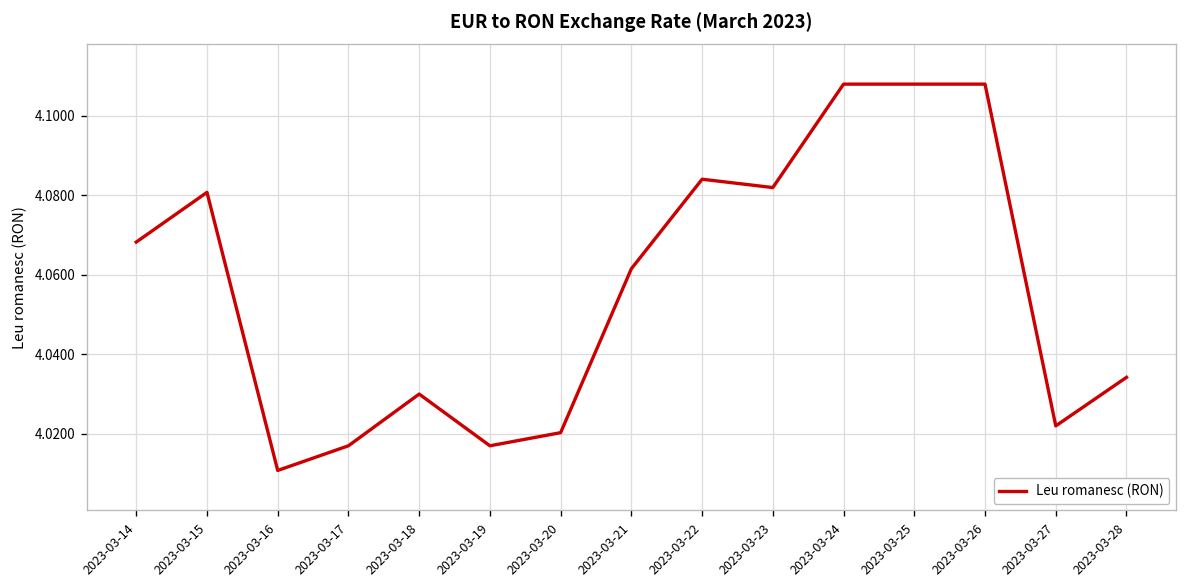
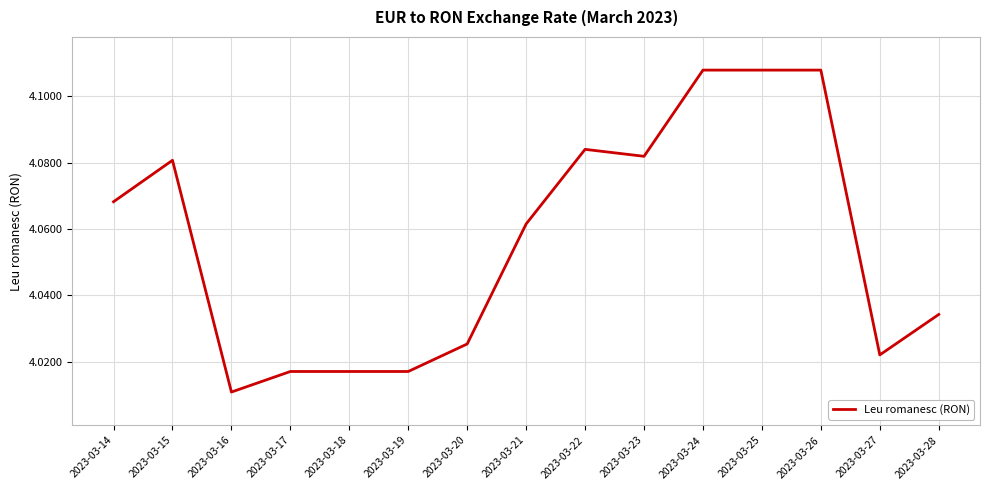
2023-03-18: 4.030 -> 4.017
2023-03-20: 4.020 -> 4.025
